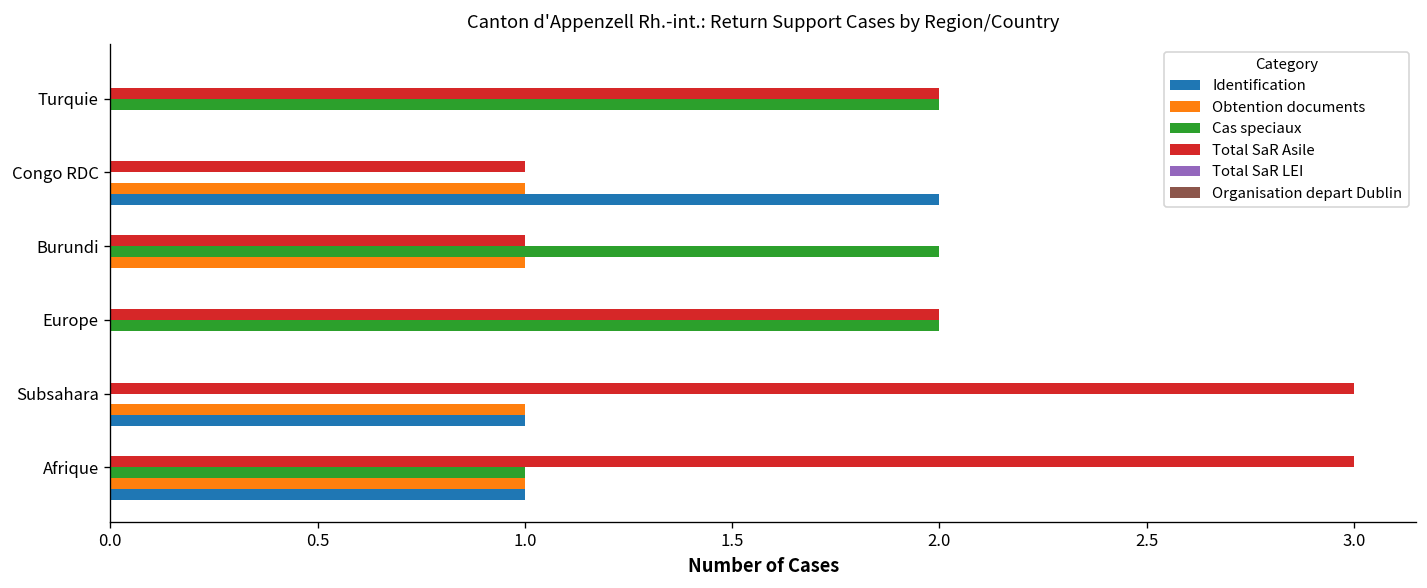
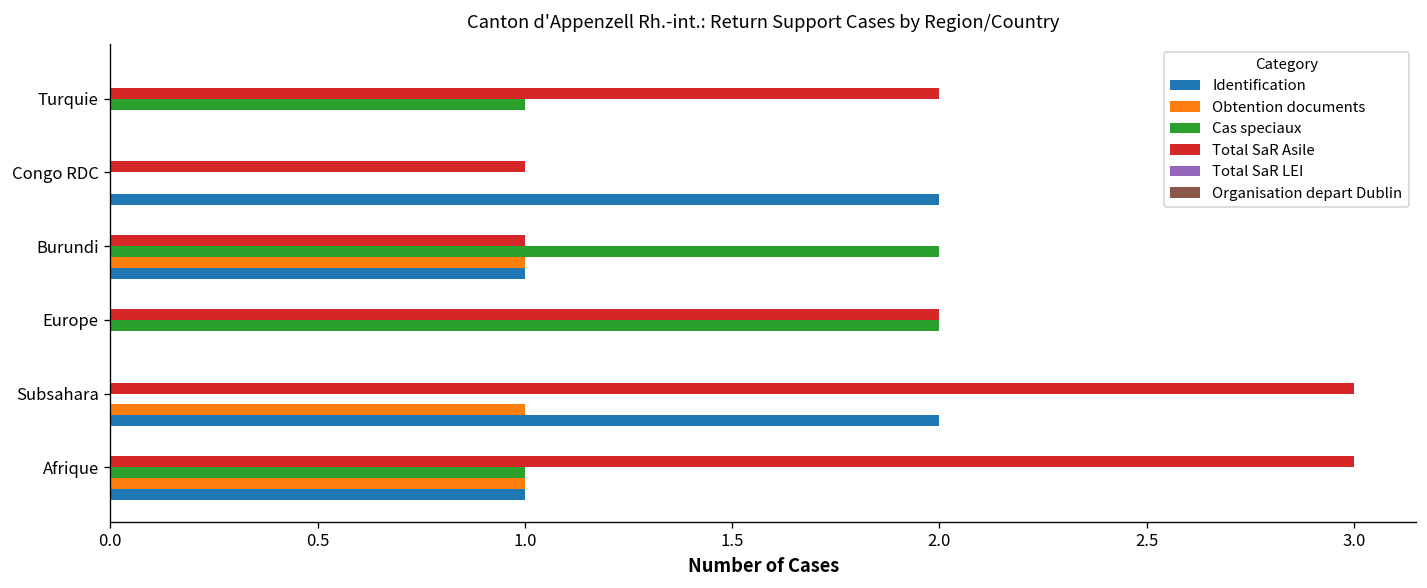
Cas speciaux, Turquie: 2 -> 1
Obtention documents, Congo RDC: 1 -> 0
Identification, Burundi: 0 -> 1
Identification, Subsahara: 1 -> 2
